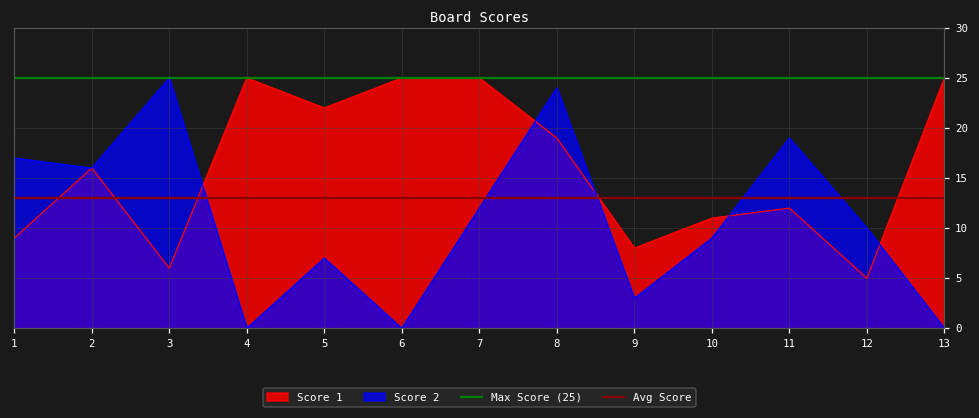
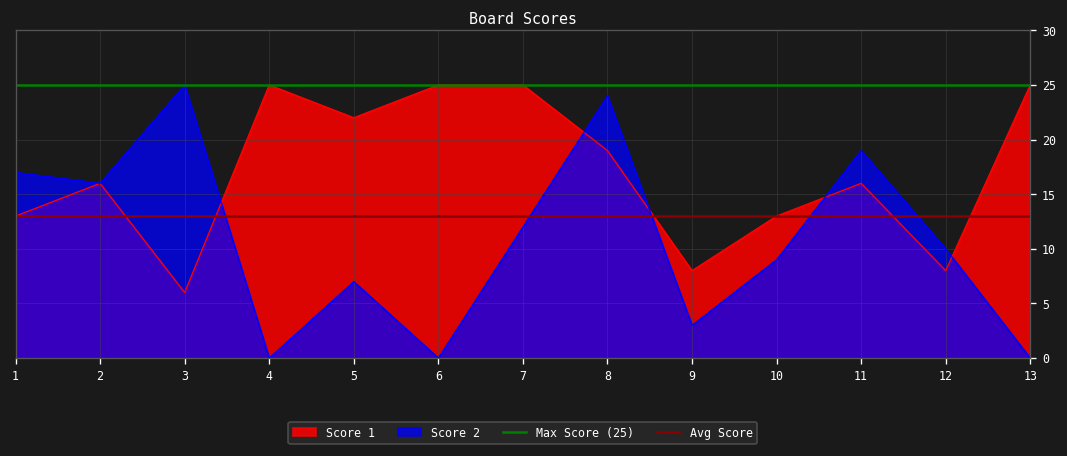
Score 1, 1: 9 -> 13
Score 1, 10: 11 -> 13
Score 1, 11: 12 -> 16
Score 1, 12: 5 -> 8
